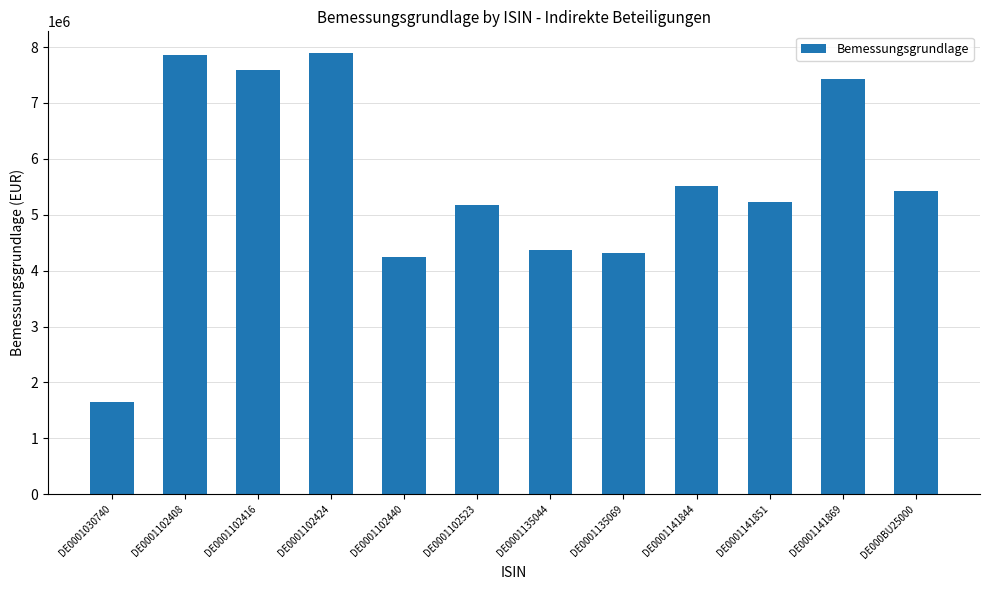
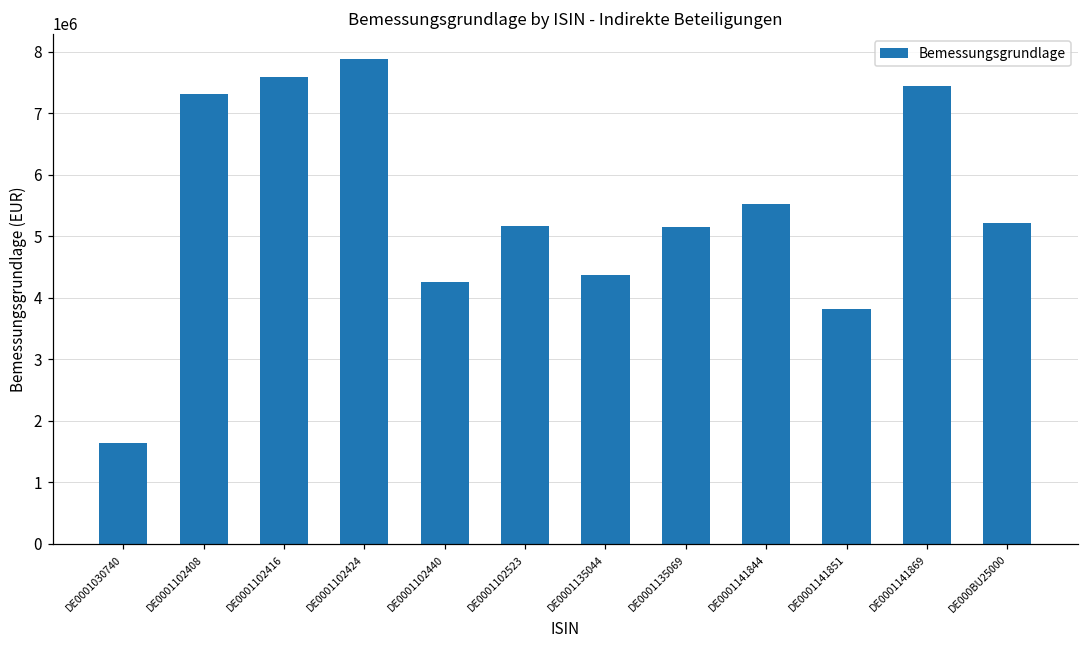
DE0001102408: 7800000 -> 7300000
DE0001135069: 4300000 -> 5200000
DE0001141851: 5200000 -> 3800000
DE000BU25000: 5400000 -> 5200000
